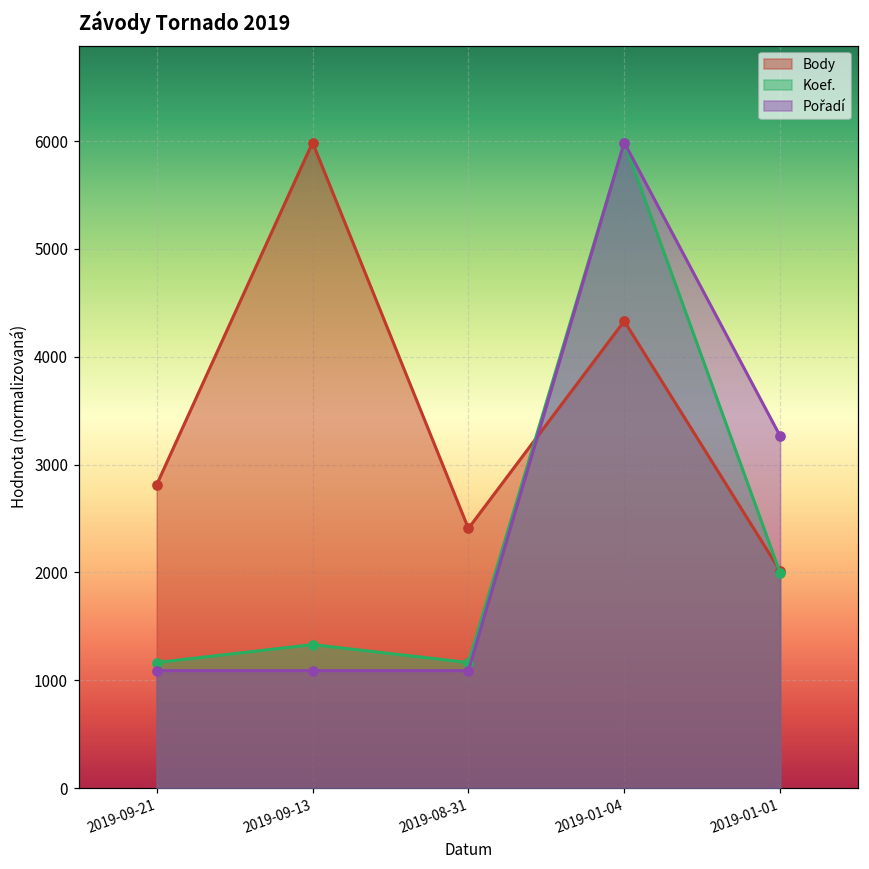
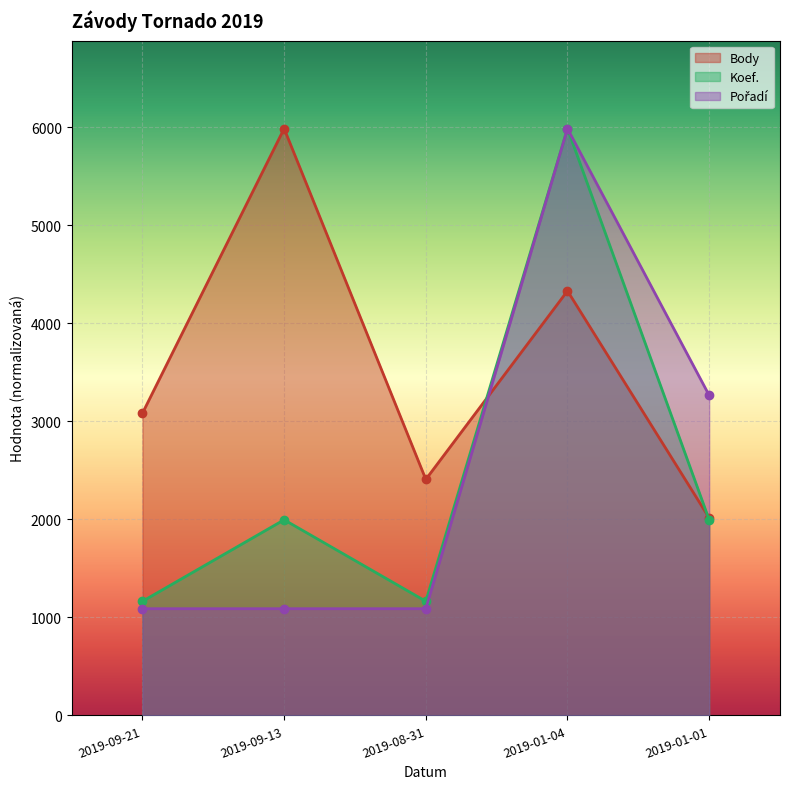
Body, 2019-09-21: 2800 -> 3100
Koef., 2019-09-13: 1300 -> 2000
